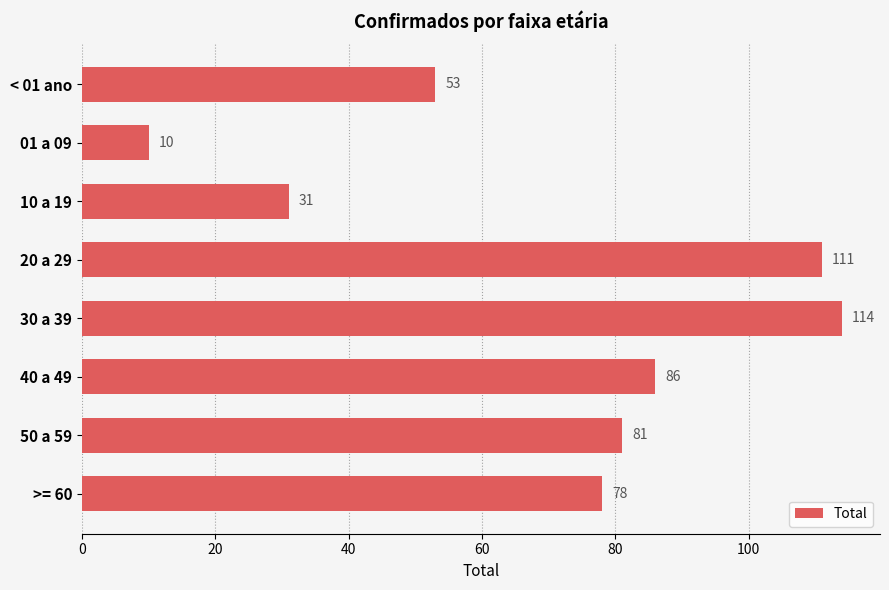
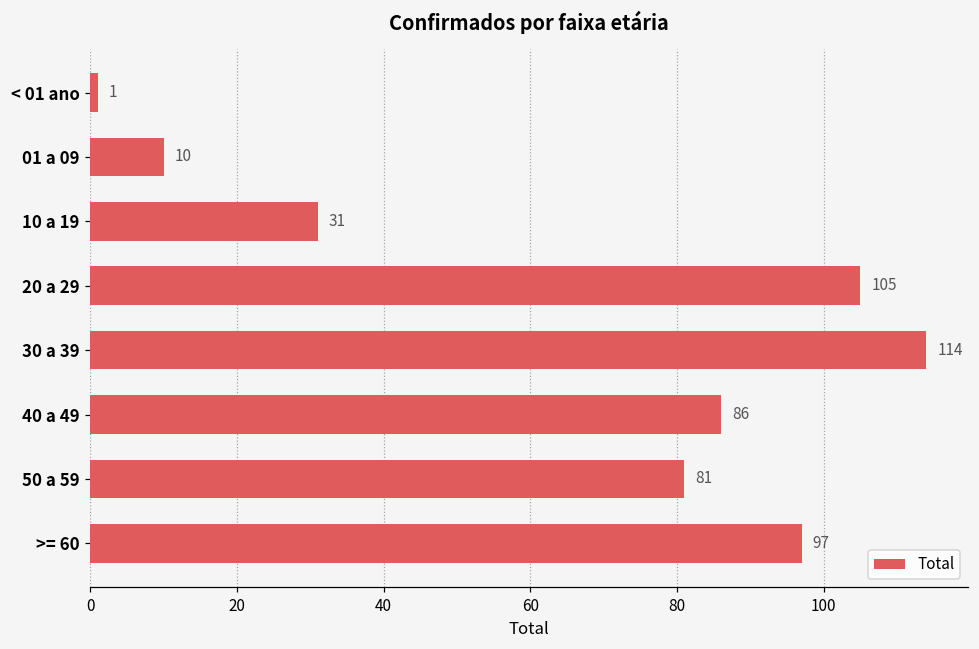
< 01 ano: 53 -> 1
20 a 29: 111 -> 105
>= 60: 78 -> 97
